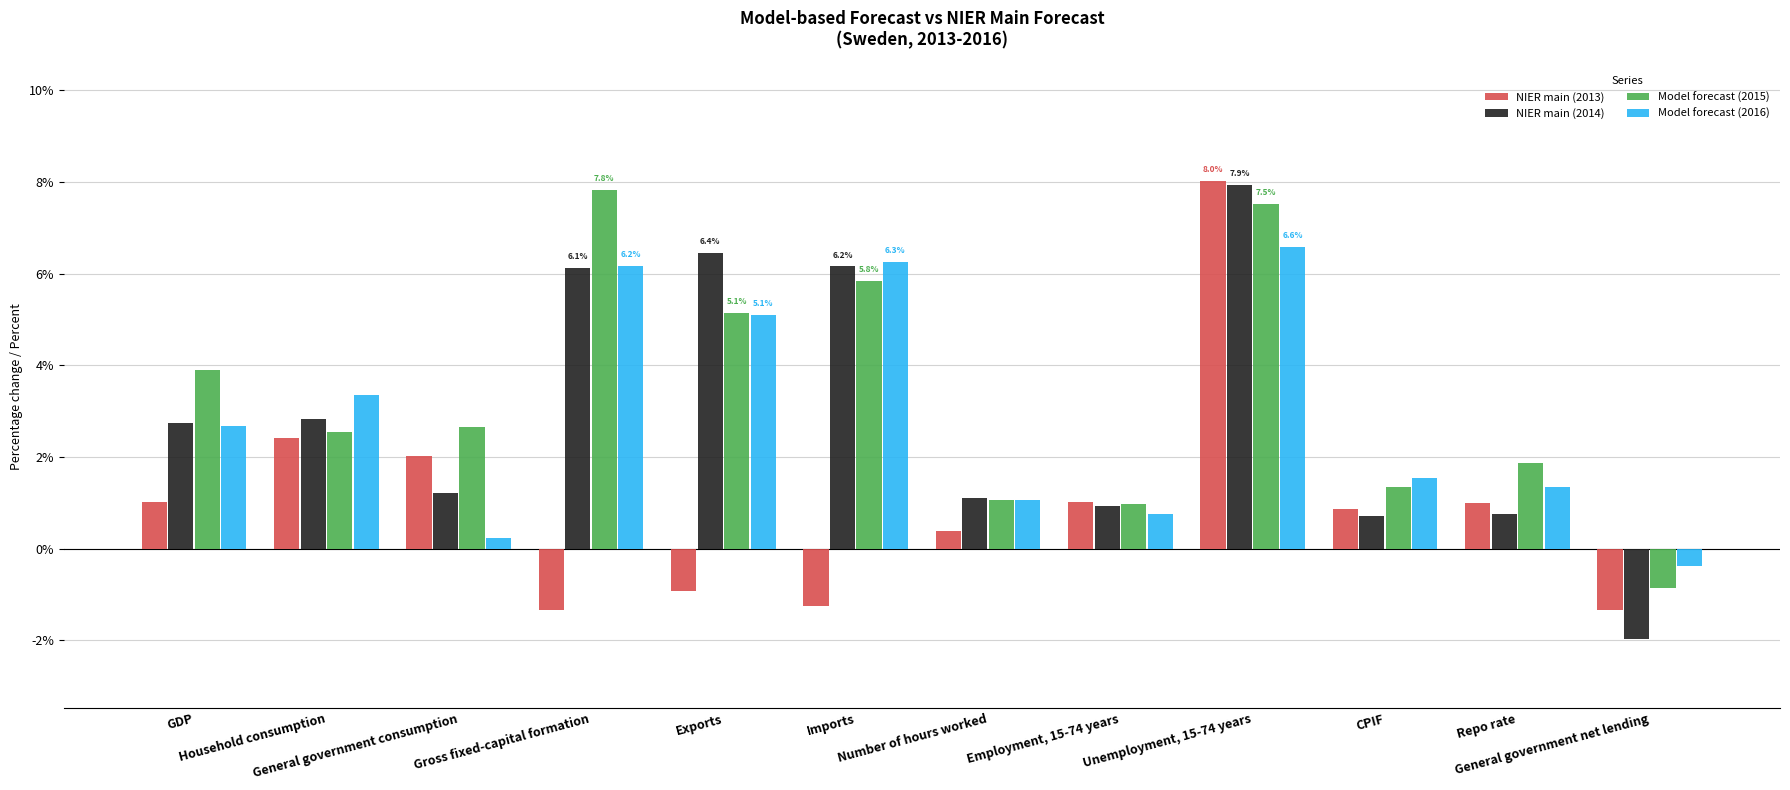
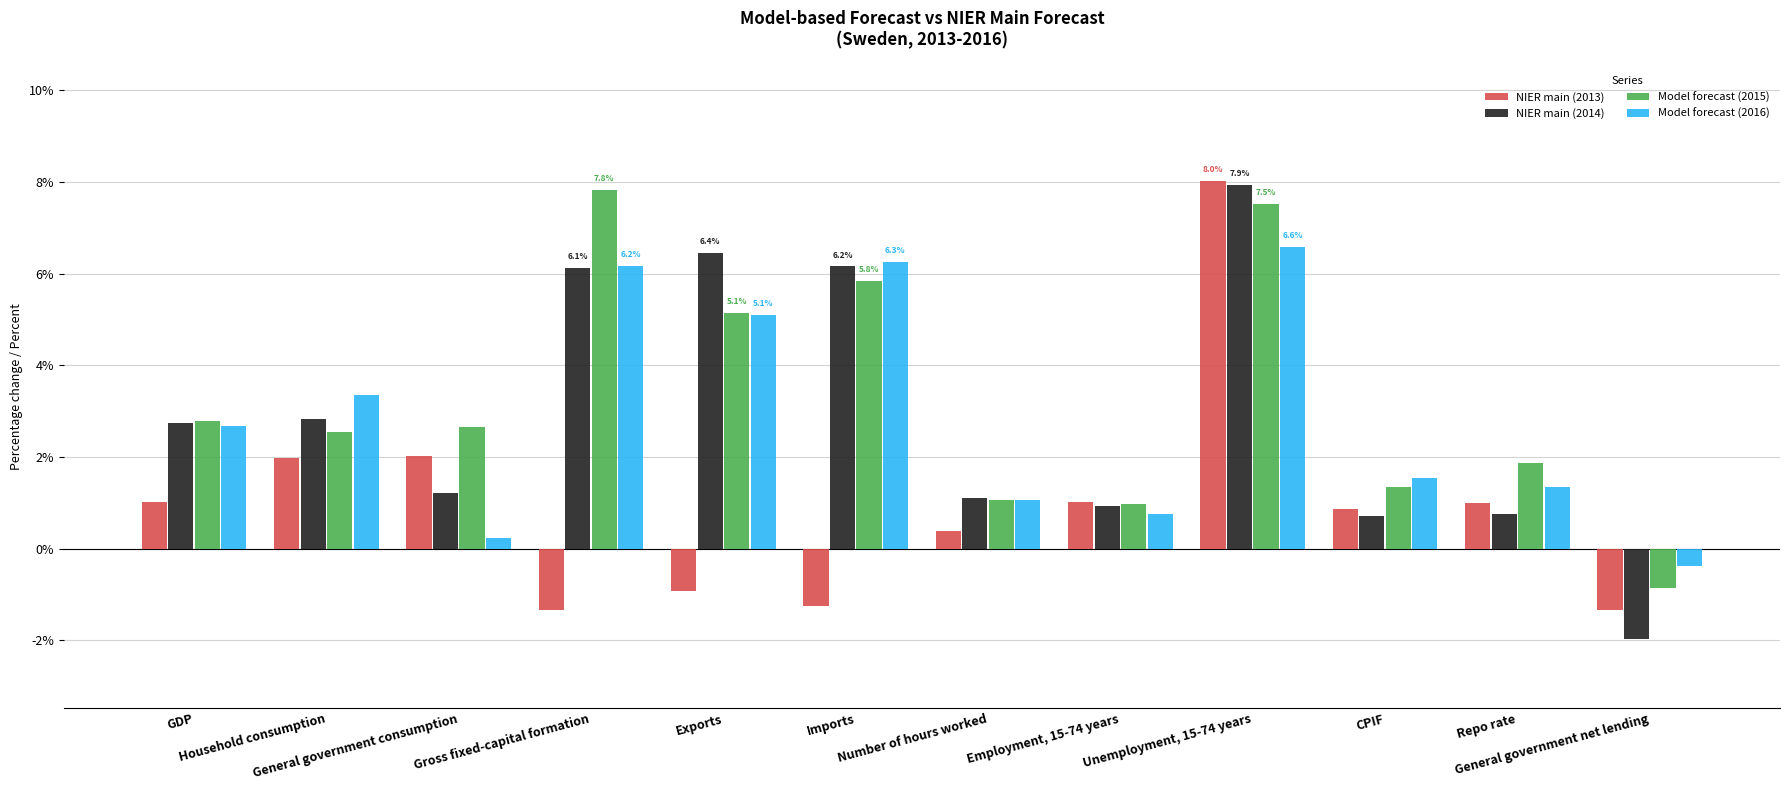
Model forecast (2015), GDP: 3.9% -> 2.8%
NIER main (2013), Household consumption: 2.4% -> 2.0%
